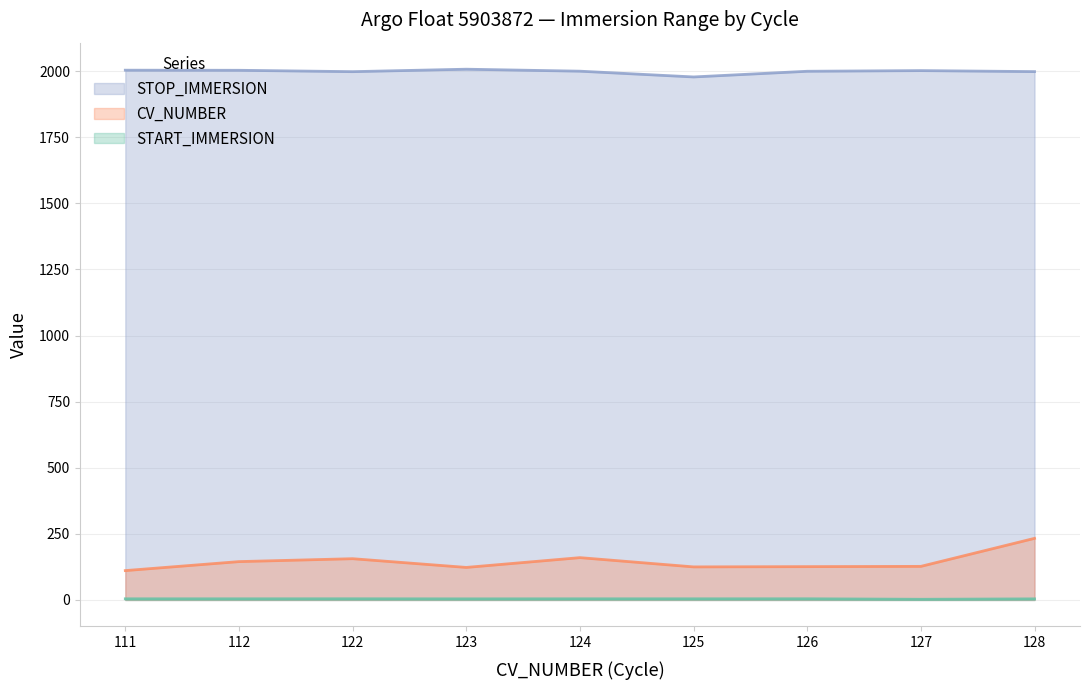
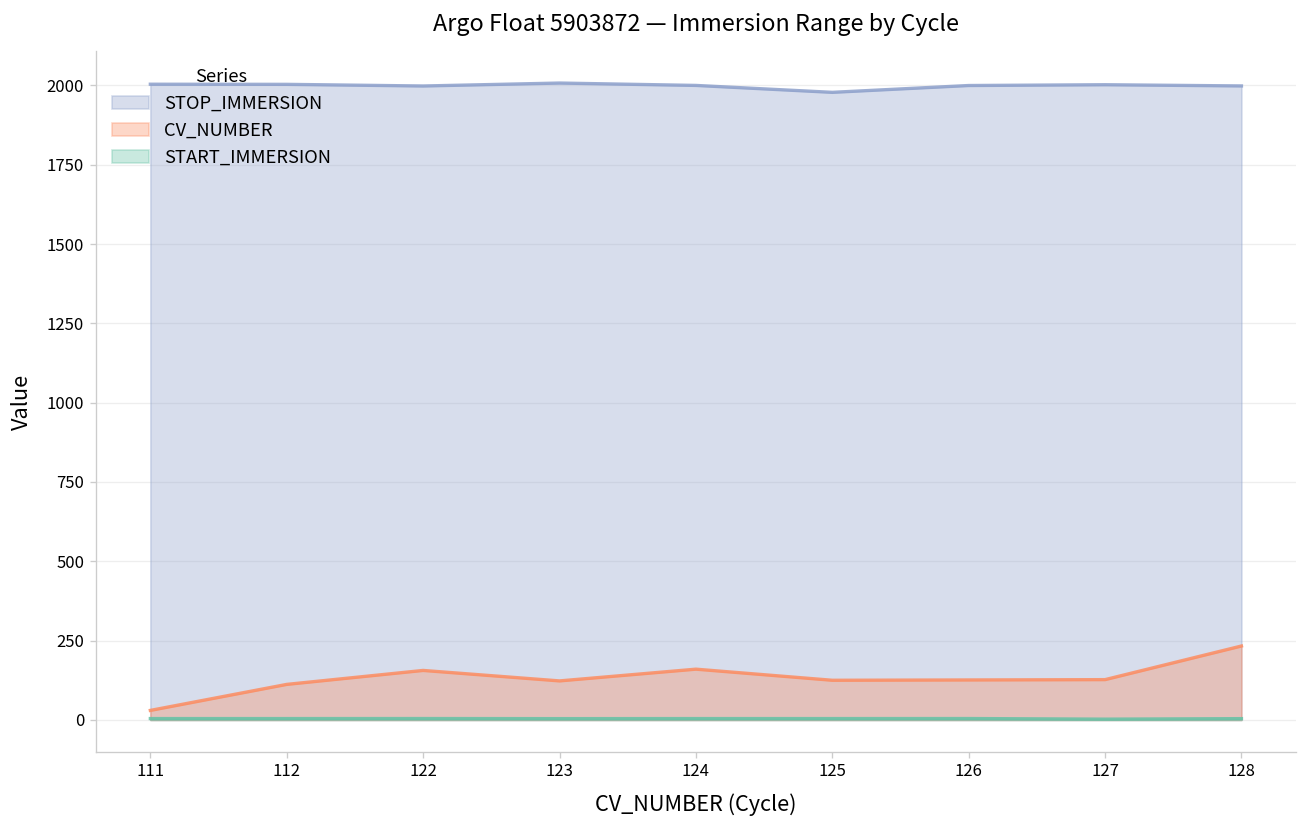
CV_NUMBER, 111: 110 -> 30
CV_NUMBER, 112: 150 -> 110
